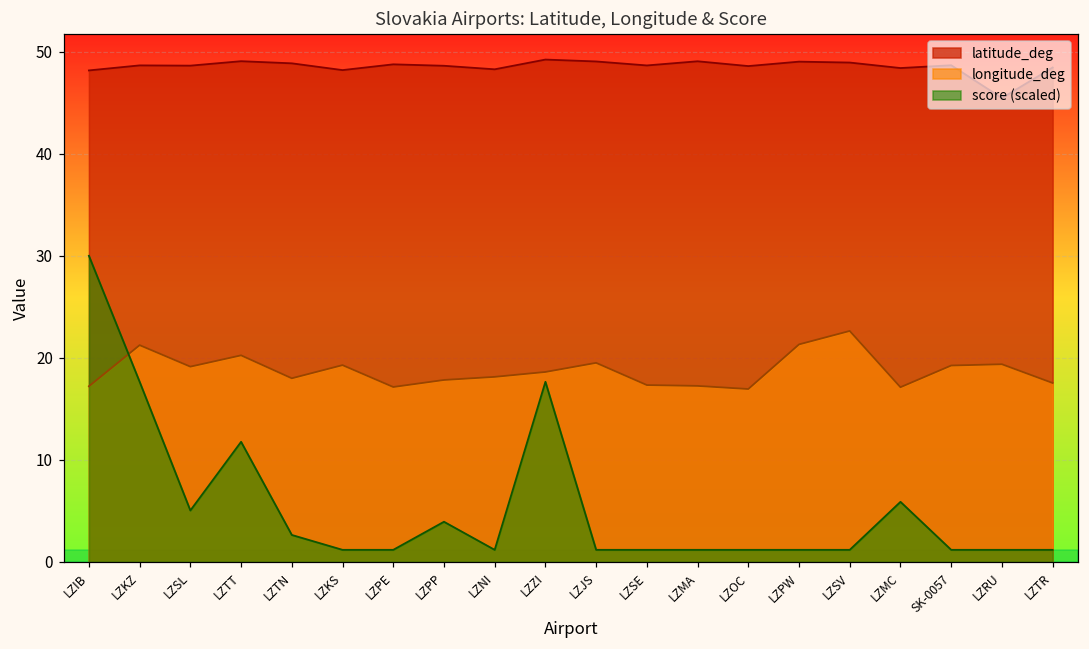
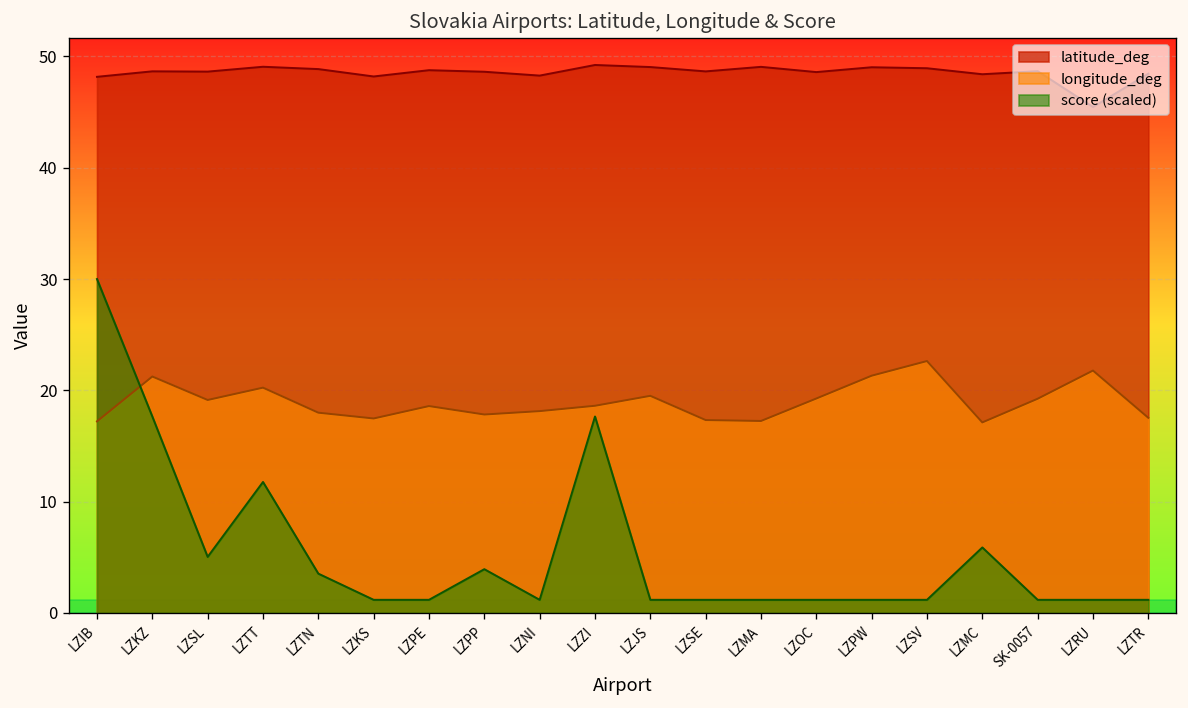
score (scaled), LZTN: 3 -> 4
longitude_deg, LZKS: 19 -> 17
longitude_deg, LZPE: 17 -> 19
longitude_deg, LZOC: 17 -> 19
longitude_deg, LZRU: 19 -> 22
